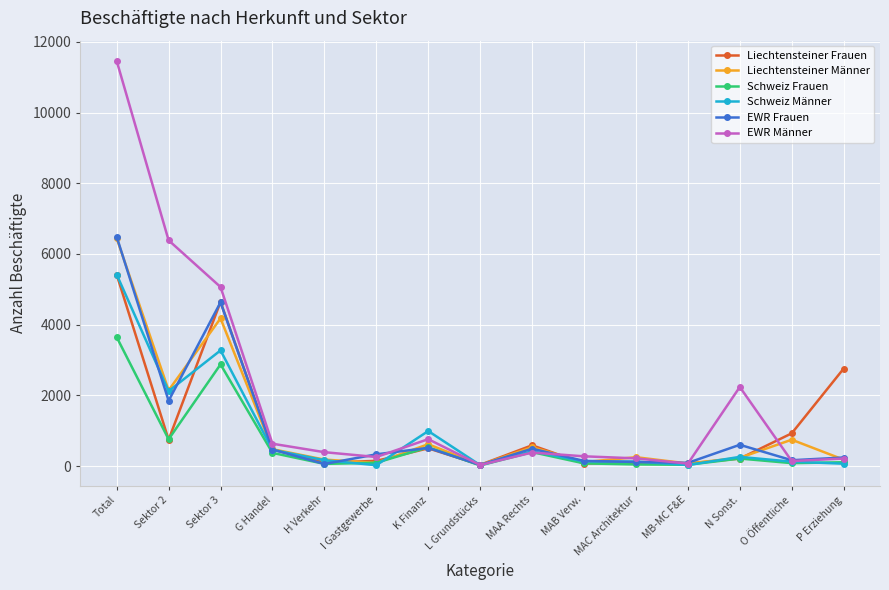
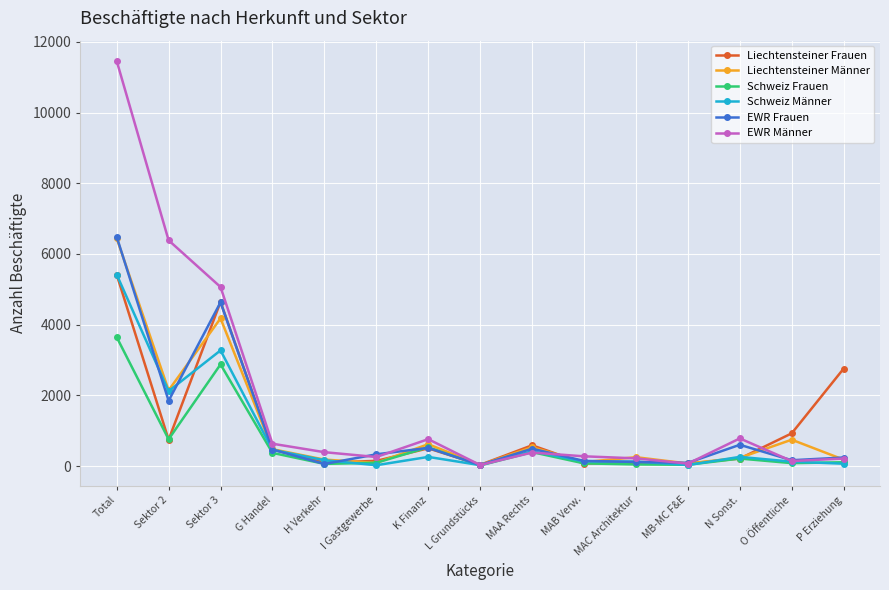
Schweiz Männer, K Finanz: 1000 -> 300
EWR Männer, N Sonst.: 2200 -> 800
